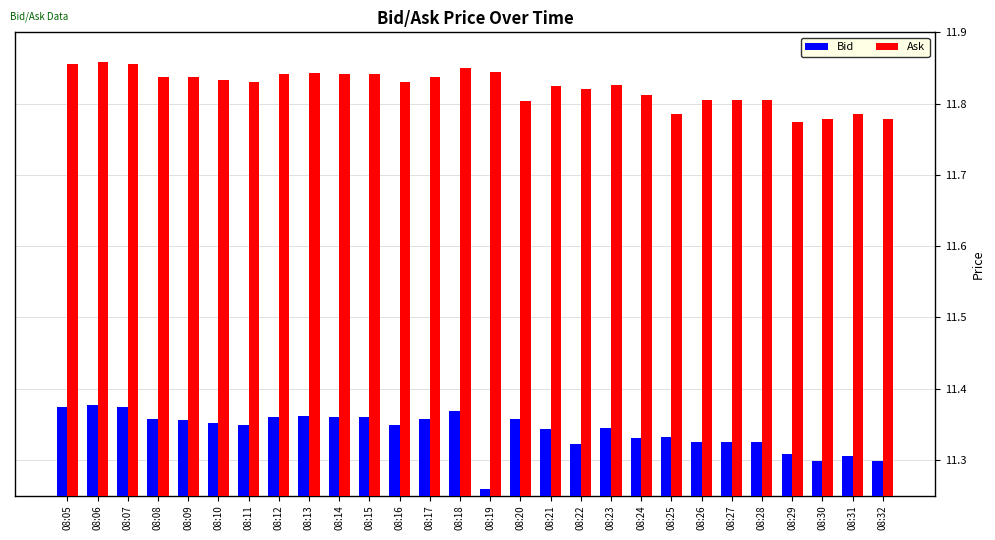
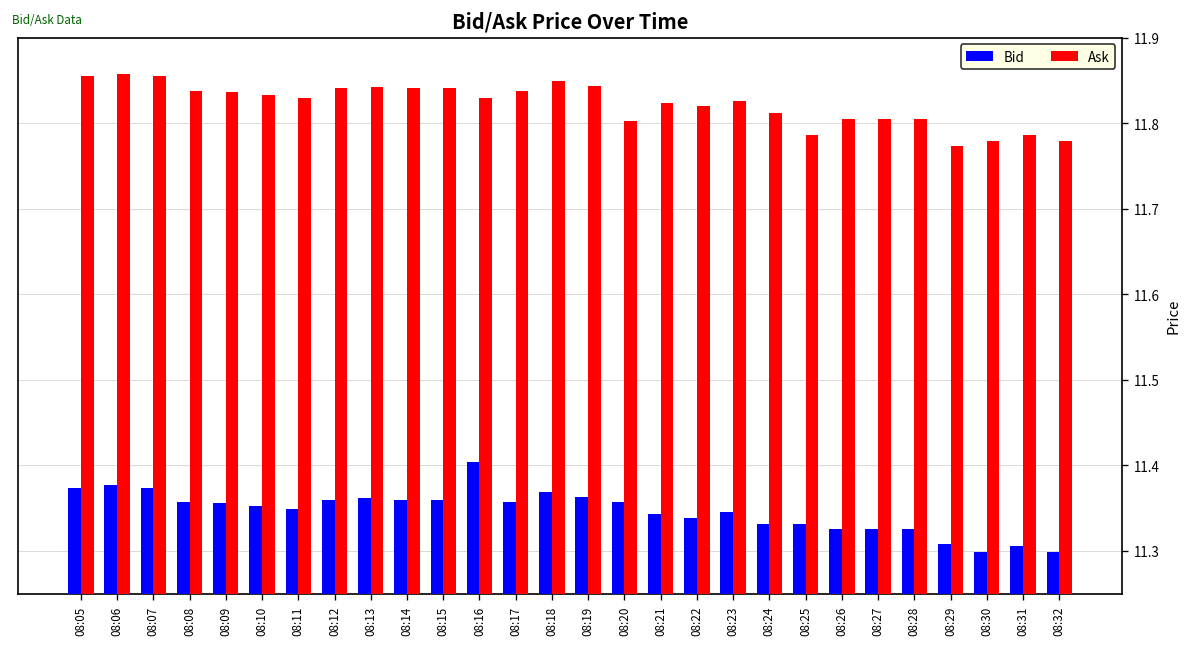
Bid, 08:16: 11.35 -> 11.40
Bid, 08:19: 11.26 -> 11.36
Bid, 08:22: 11.32 -> 11.34
